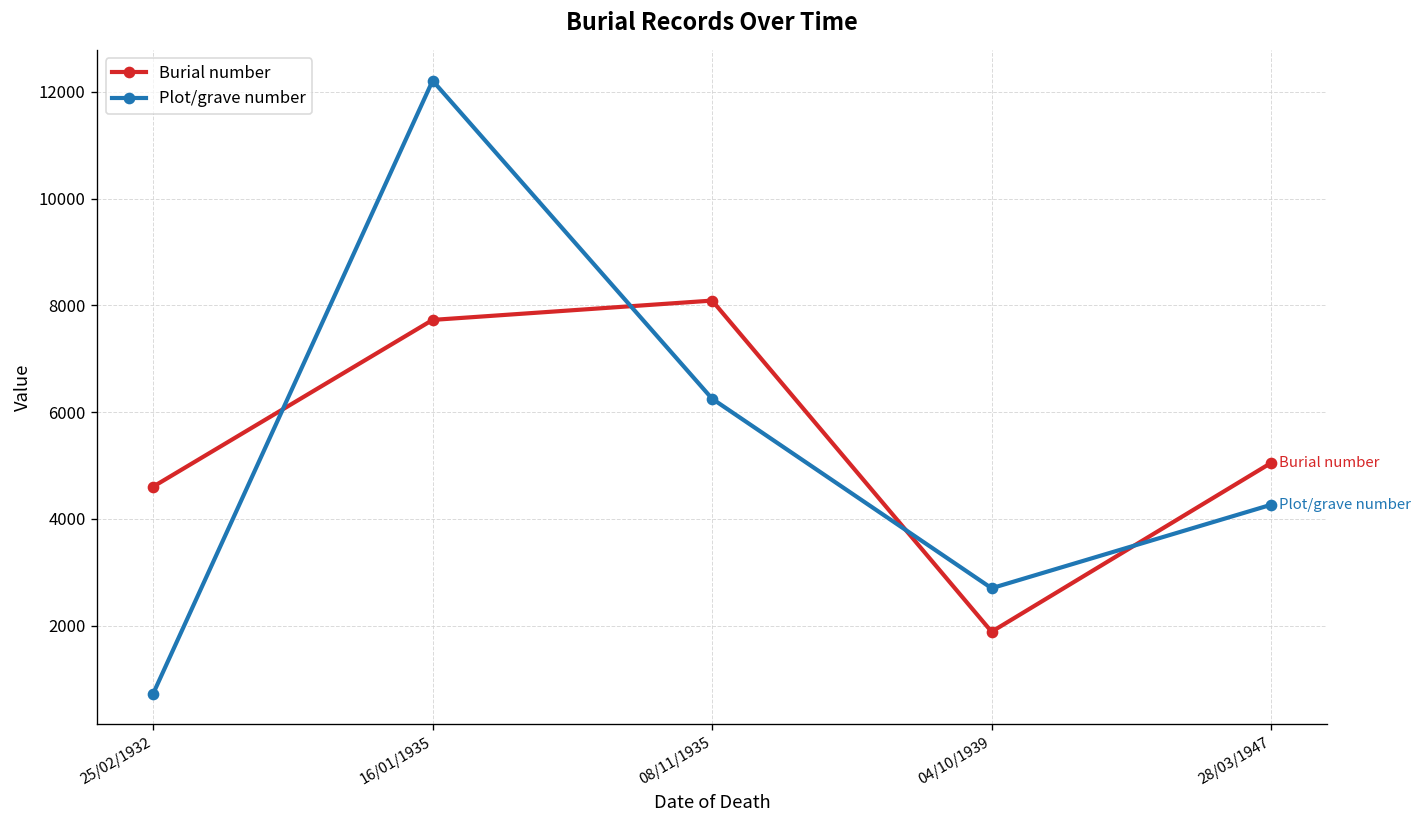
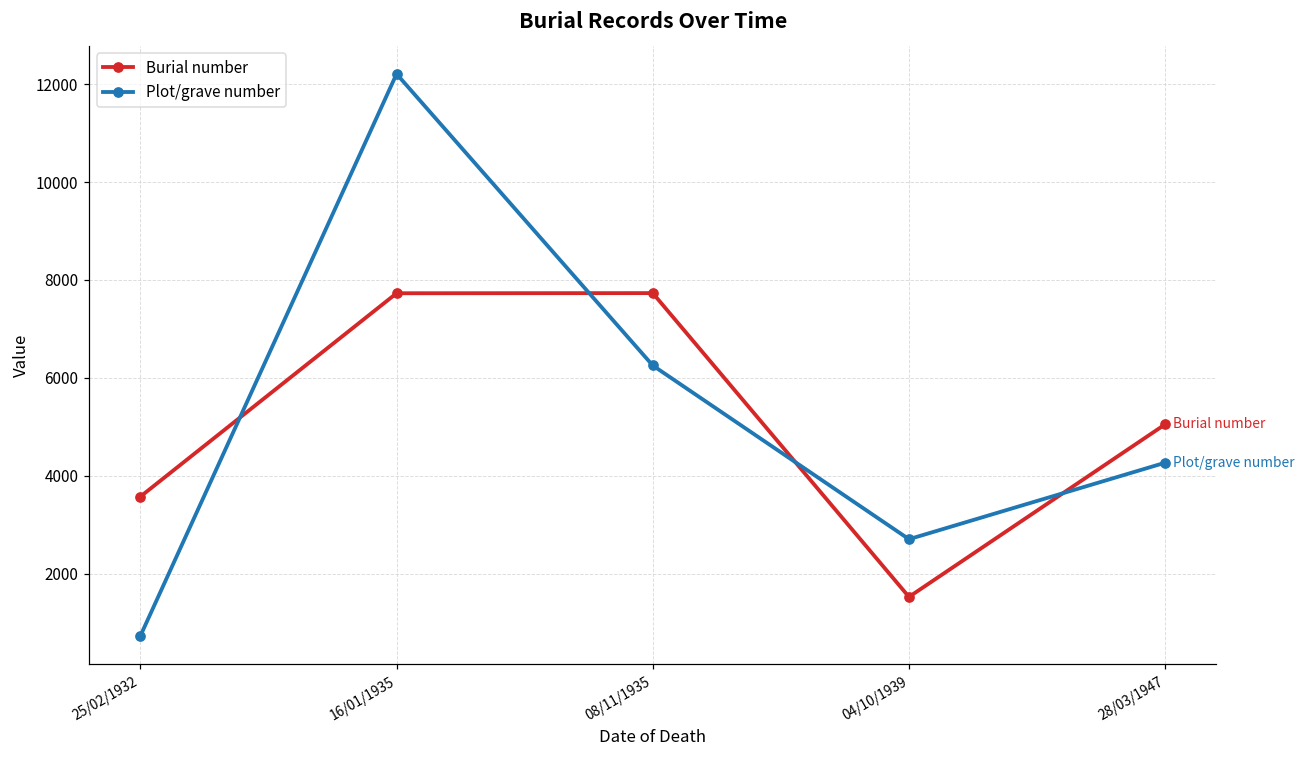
Burial number, 25/02/1932: 4600 -> 3600
Burial number, 08/11/1935: 8100 -> 7700
Burial number, 04/10/1939: 1900 -> 1500
